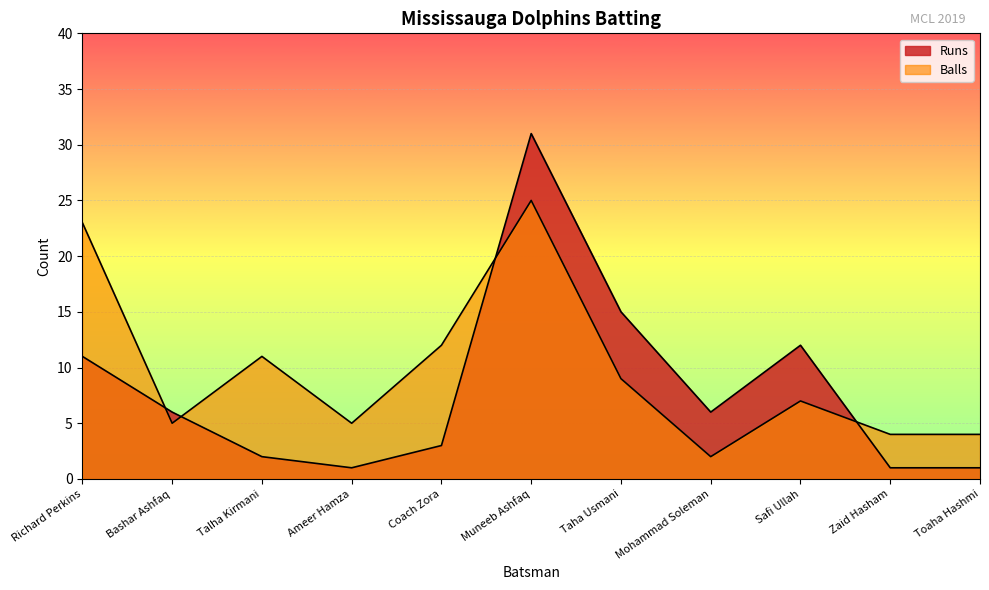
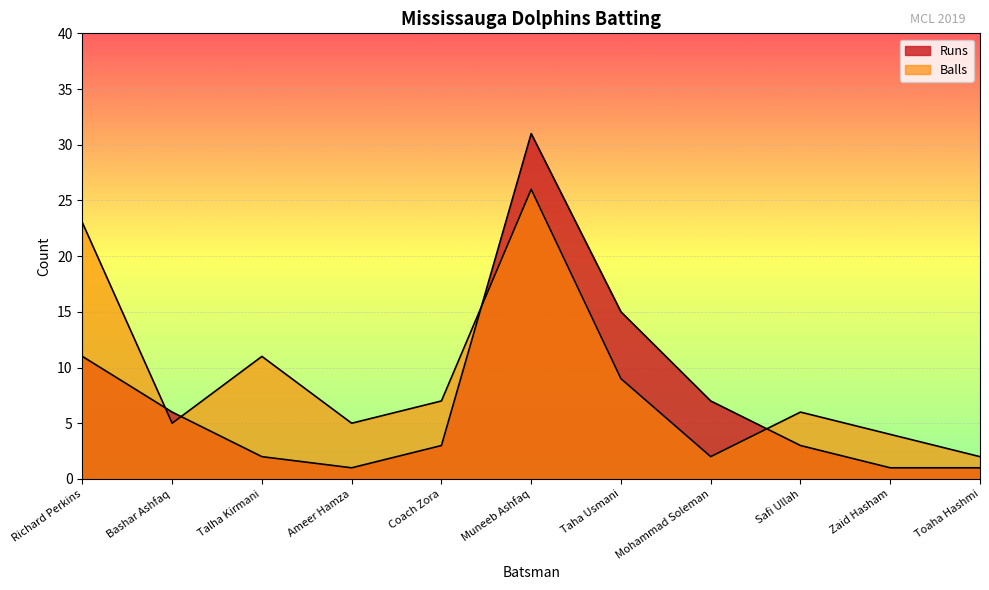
Balls, Coach Zora: 12 -> 7
Balls, Muneeb Ashfaq: 25 -> 26
Runs, Mohammad Soleman: 6 -> 7
Runs, Safi Ullah: 12 -> 3
Balls, Safi Ullah: 7 -> 6
Balls, Toaha Hashmi: 4 -> 2
